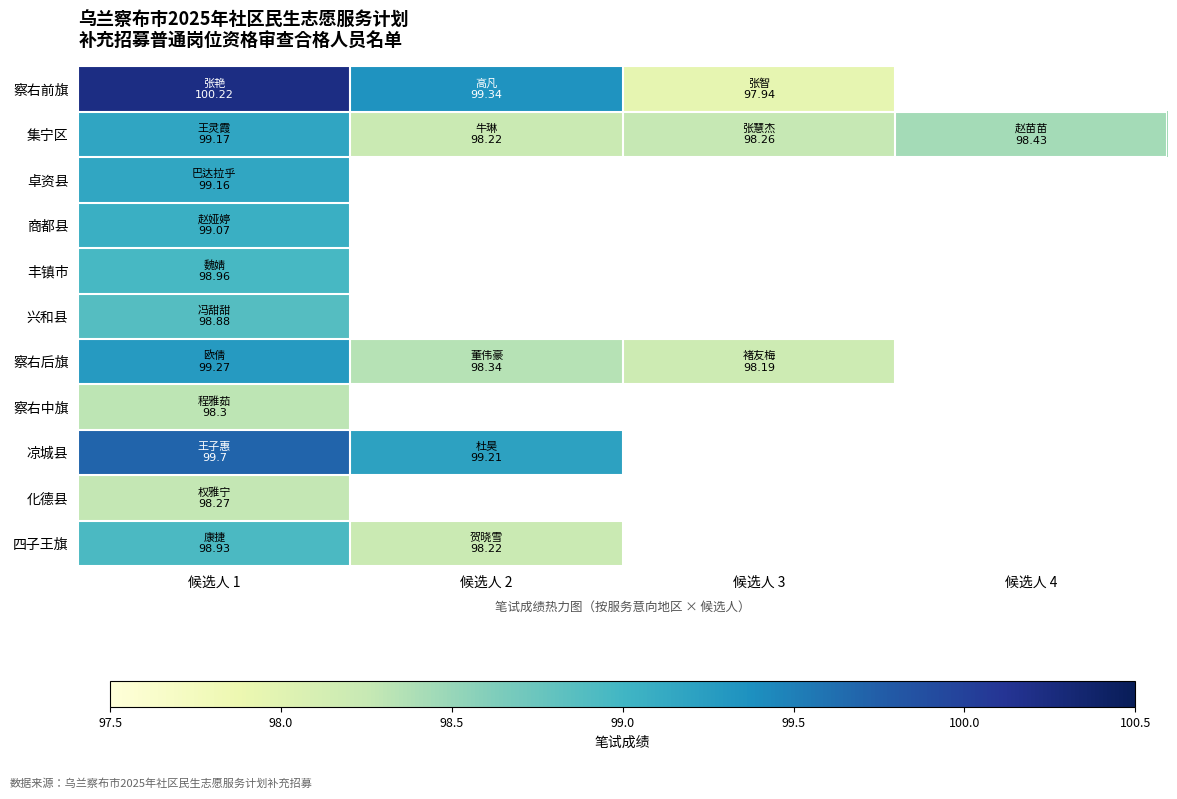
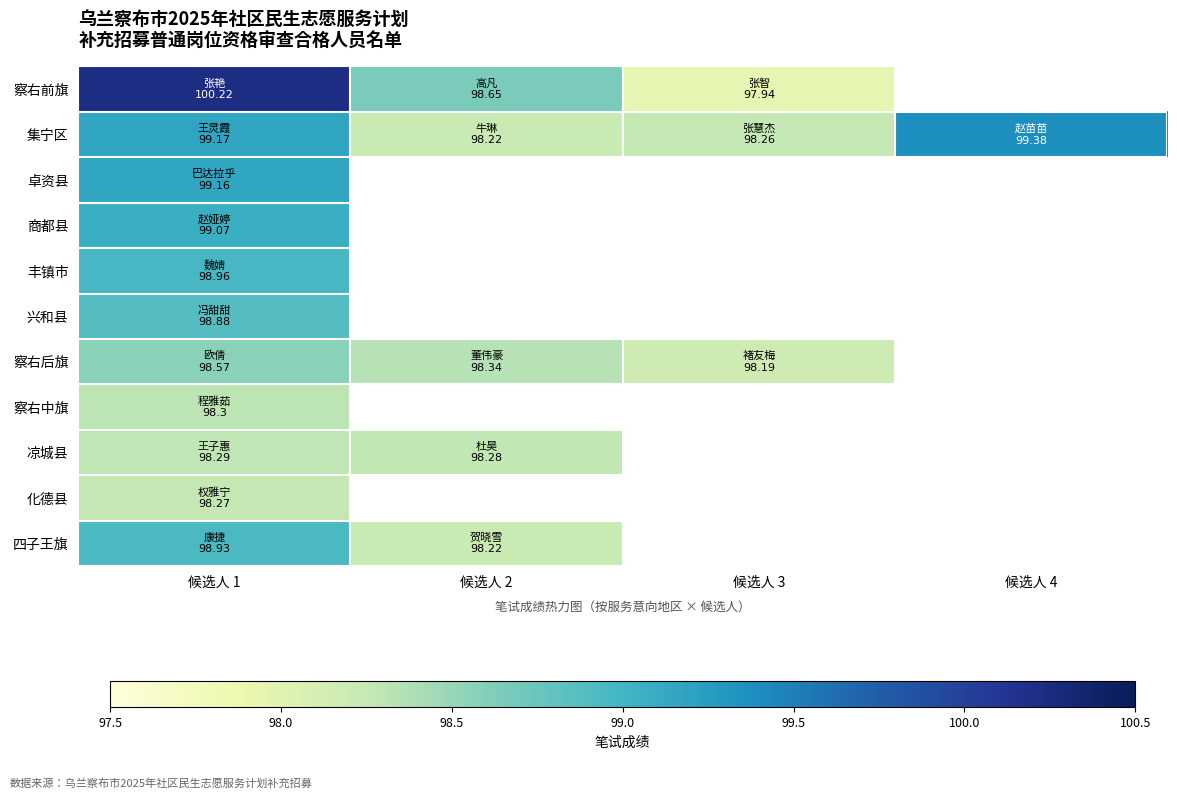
察右前旗, 候选人 2: 99.34 -> 98.65
集宁区, 候选人 4: 98.43 -> 99.38
察右后旗, 候选人 1: 99.27 -> 98.57
凉城县, 候选人 1: 99.7 -> 98.29
凉城县, 候选人 2: 99.21 -> 98.28
